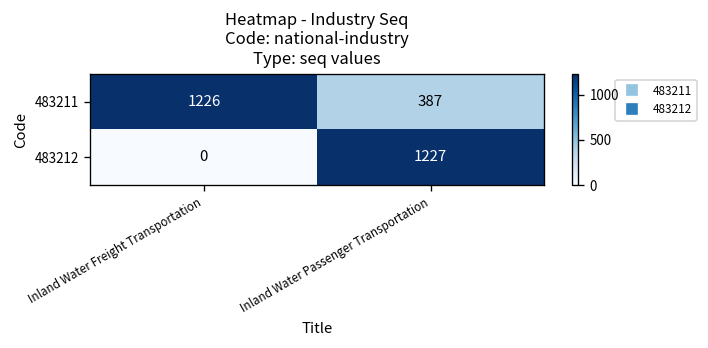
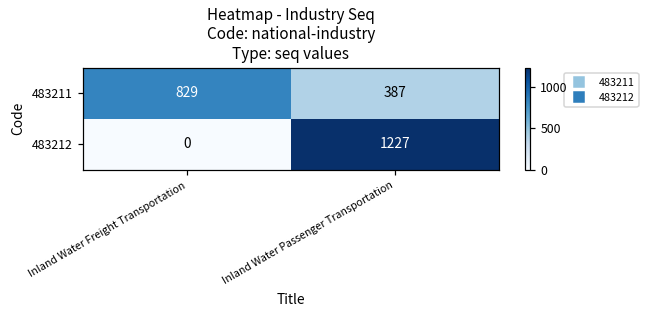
483211, Inland Water Freight Transportation: 1226 -> 829
